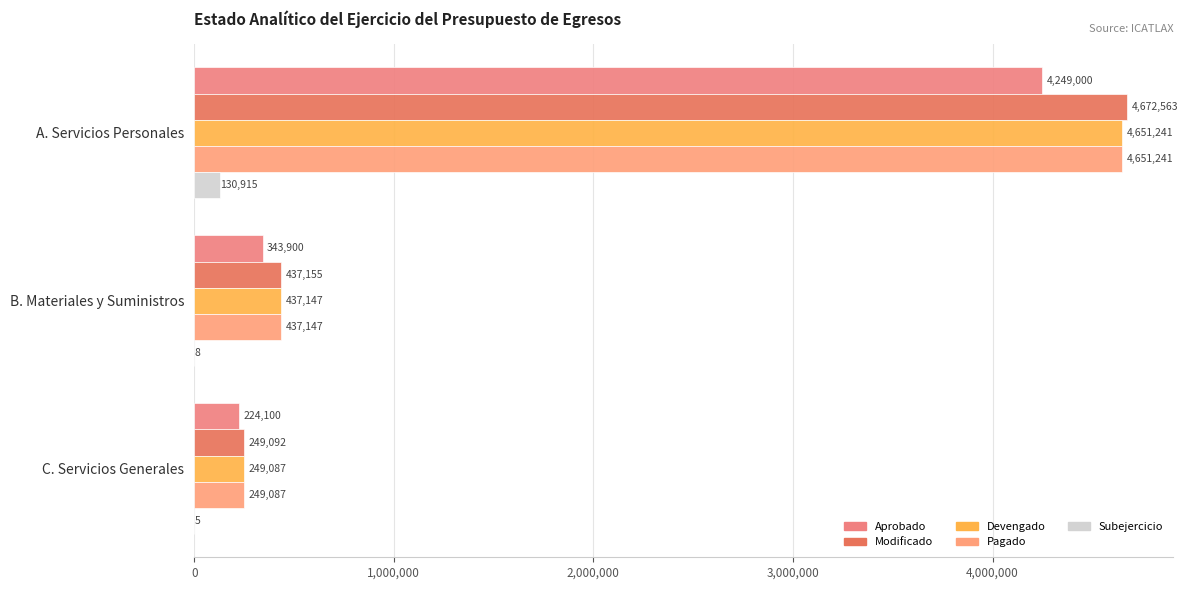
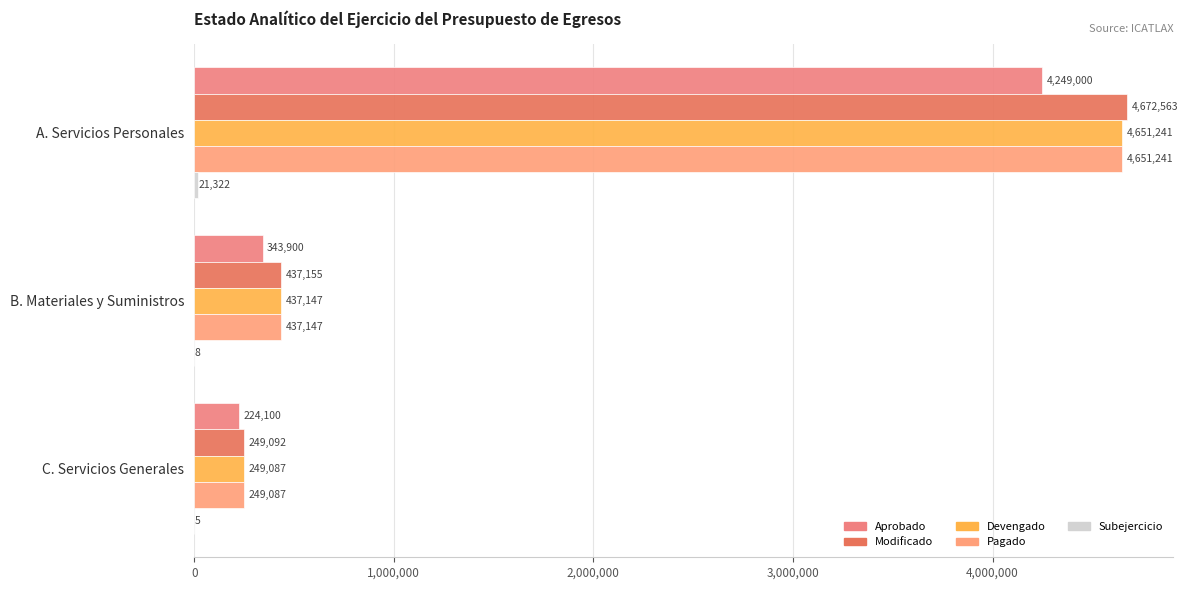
Subejercicio, A. Servicios Personales: 130,915 -> 21,322
